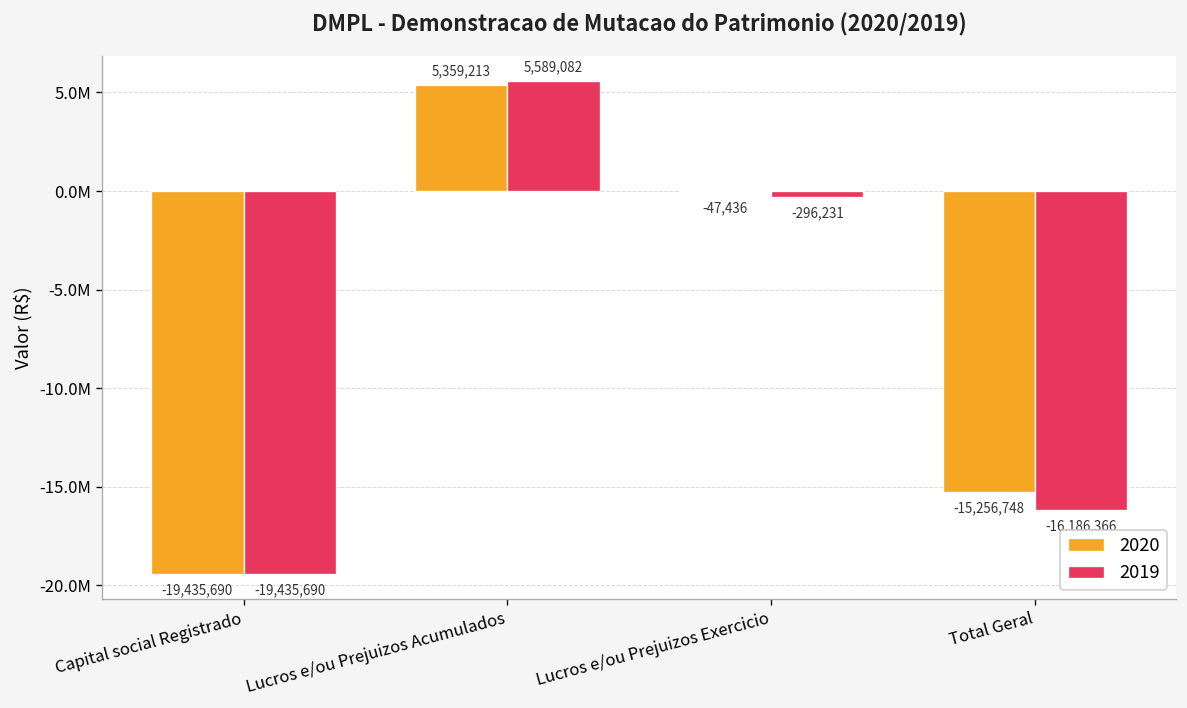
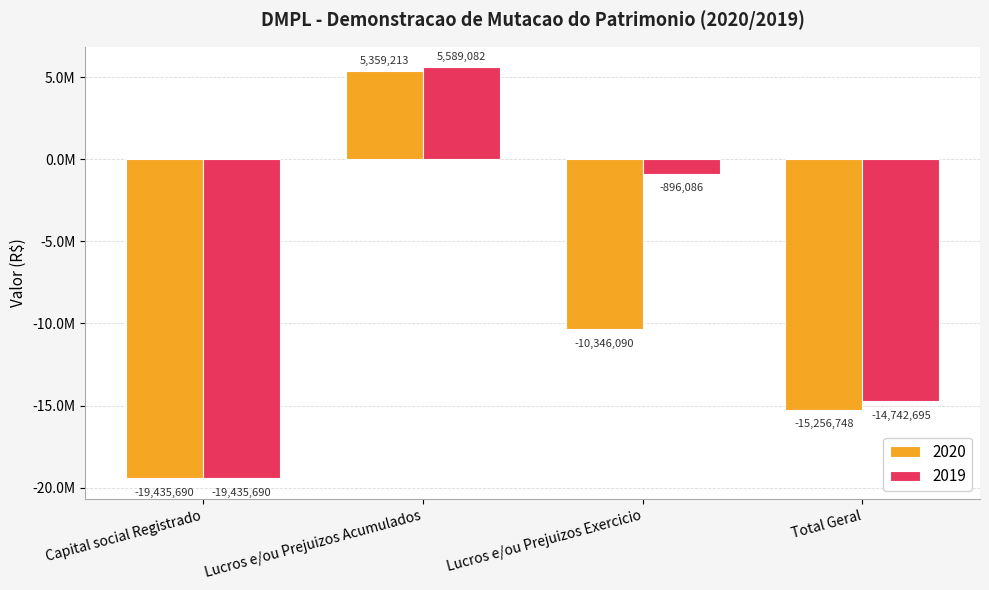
2020, Lucros e/ou Prejuizos Exercicio: -47,436 -> -10,346,090
2019, Lucros e/ou Prejuizos Exercicio: -296,231 -> -896,086
2019, Total Geral: -16200000 -> -14700000
